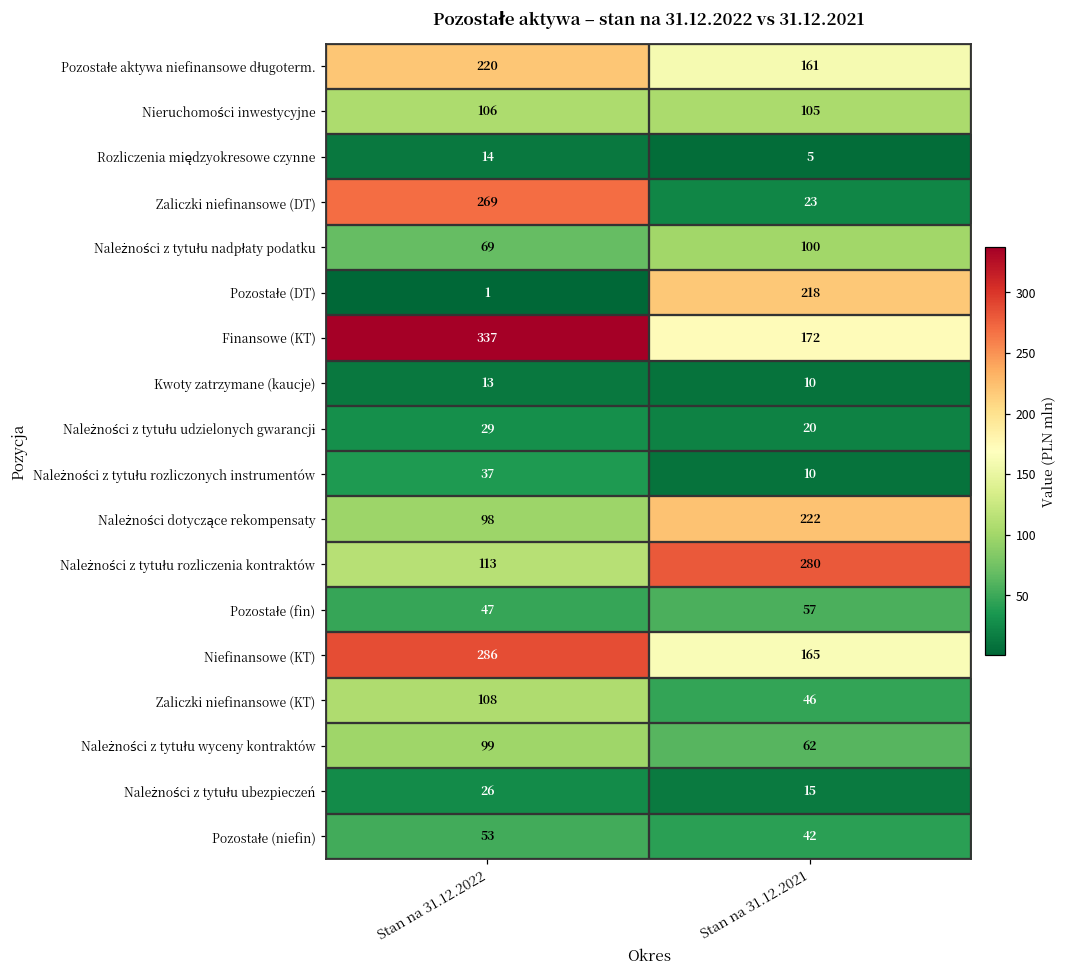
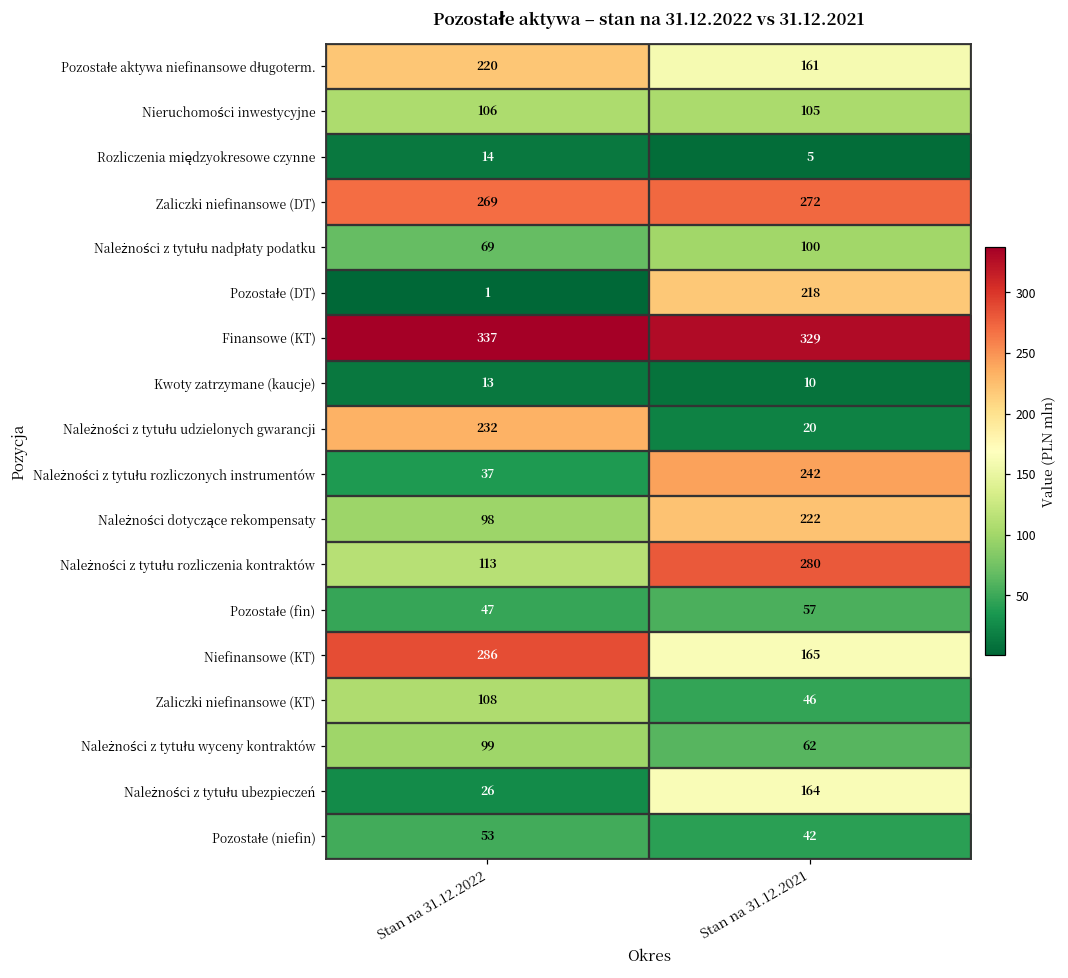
Zaliczki niefinansowe (DT), Stan na 31.12.2021: 23 -> 272
Finansowe (KT), Stan na 31.12.2021: 172 -> 329
Należności z tytułu udzielonych gwarancji, Stan na 31.12.2022: 29 -> 232
Należności z tytułu rozliczonych instrumentów, Stan na 31.12.2021: 10 -> 242
Należności z tytułu ubezpieczeń, Stan na 31.12.2021: 15 -> 164
